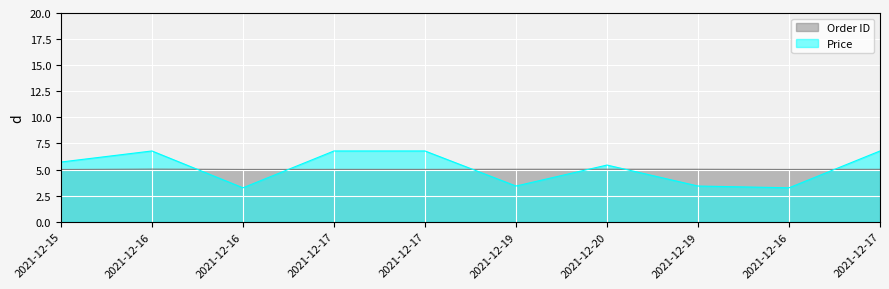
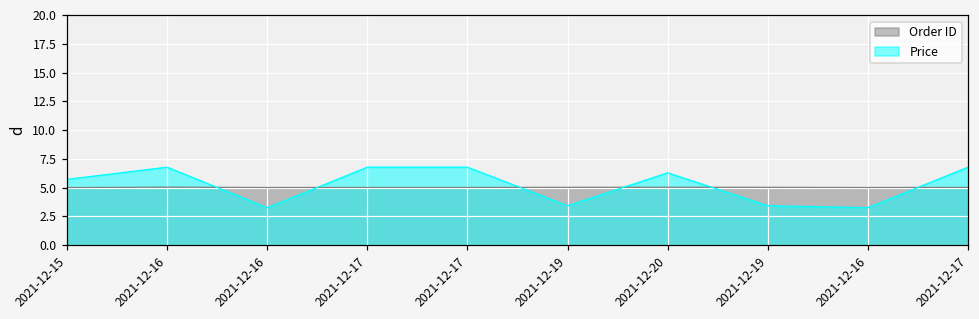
Price, 2021-12-20: 5.4 -> 6.3
